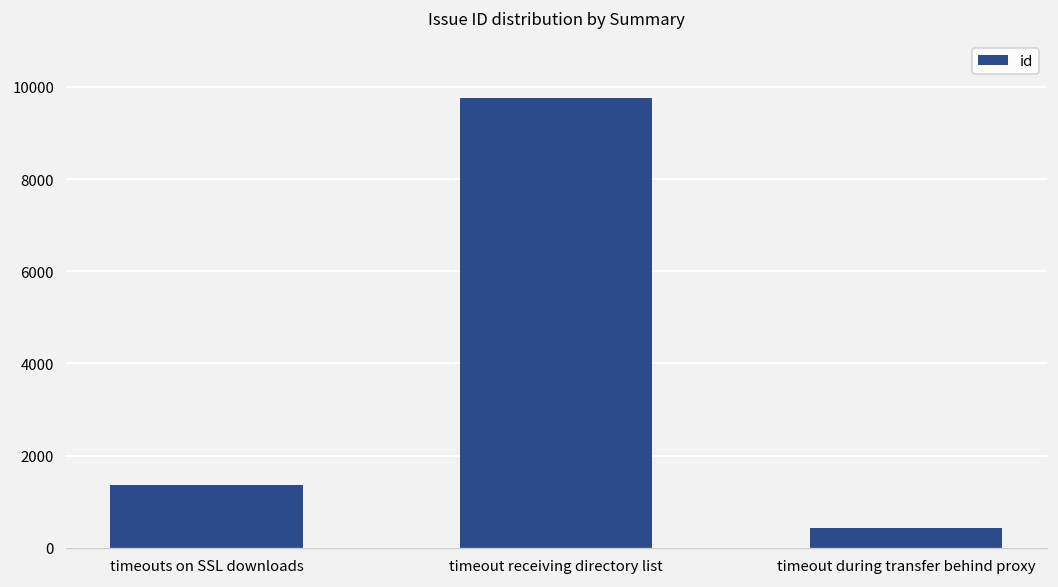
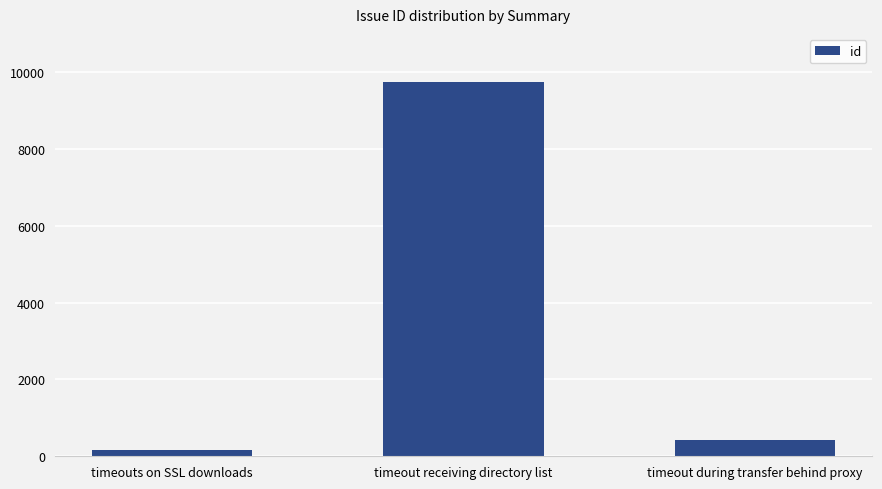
timeouts on SSL downloads: 1400 -> 200
